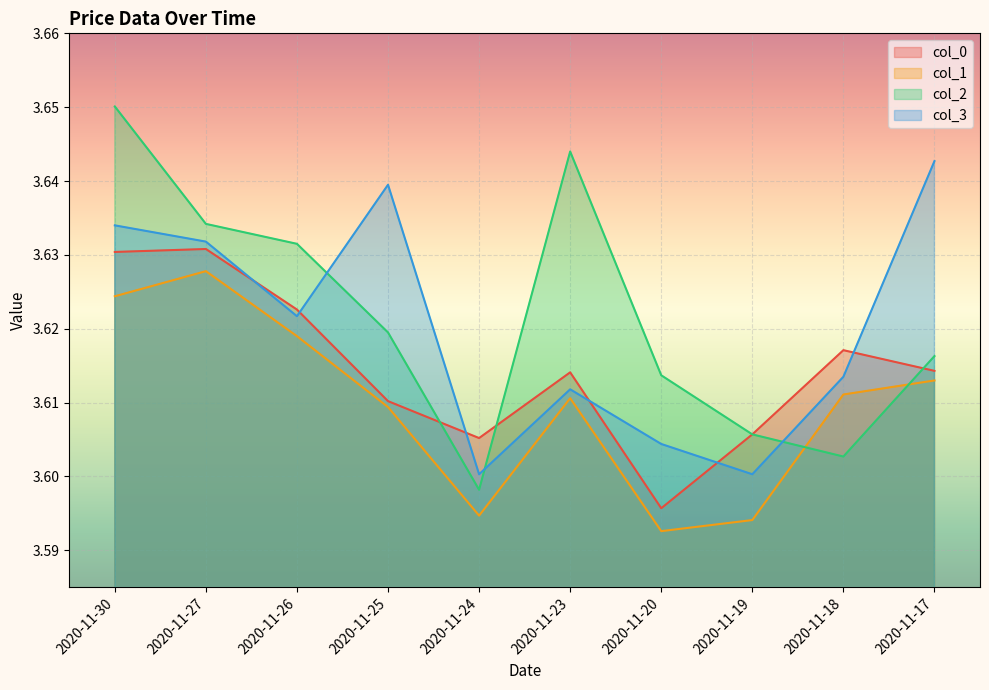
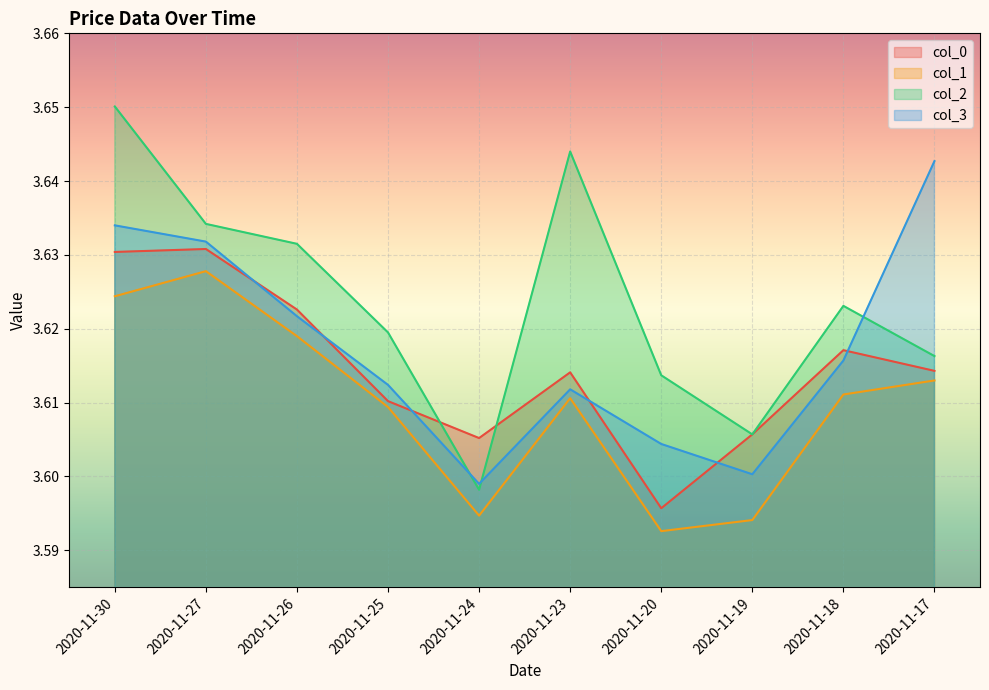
col_3, 2020-11-25: 3.640 -> 3.612
col_3, 2020-11-24: 3.600 -> 3.599
col_2, 2020-11-18: 3.603 -> 3.623
col_3, 2020-11-18: 3.614 -> 3.616
